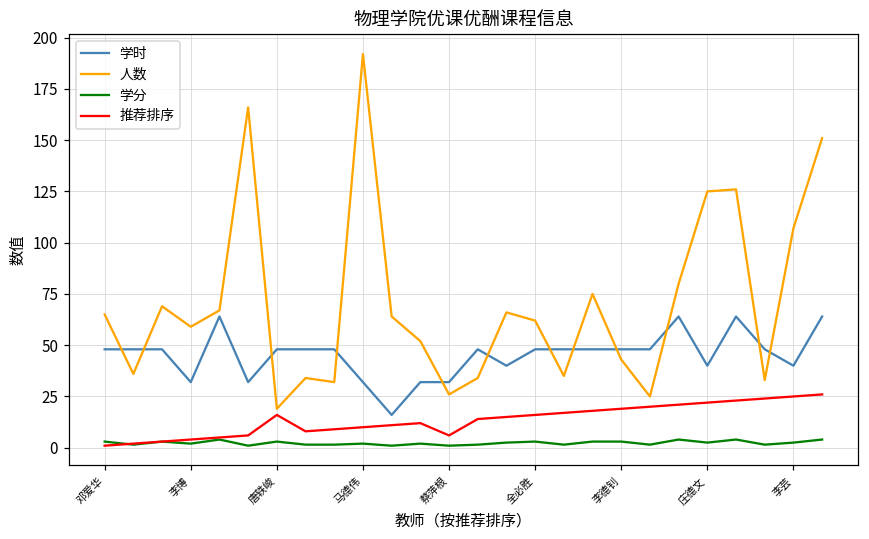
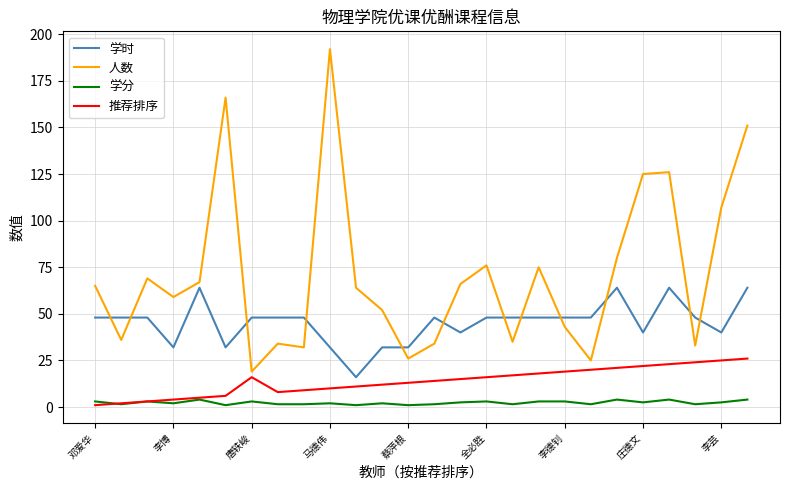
推荐排序, 蔡萍根: 6 -> 13
人数, 全必胜: 62 -> 76
